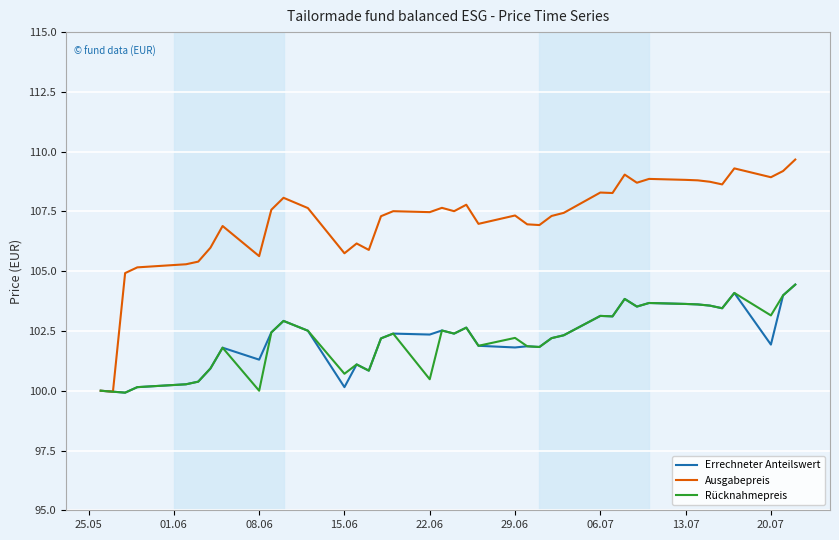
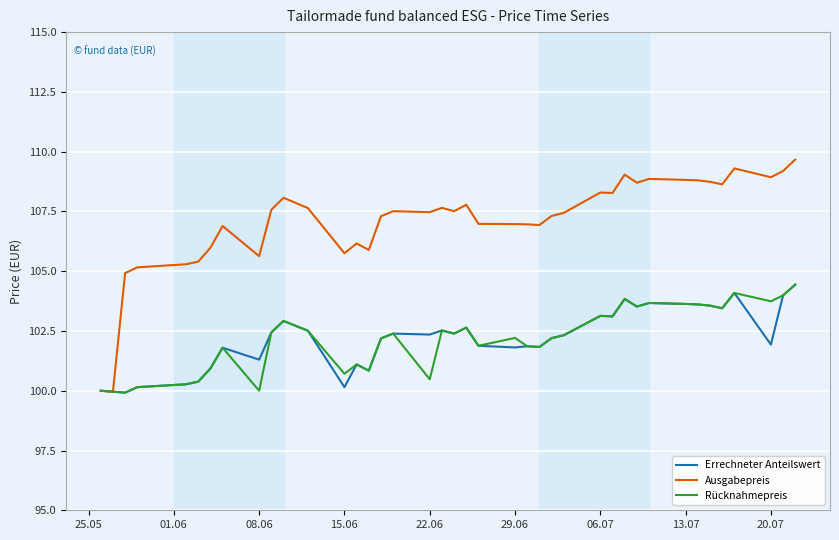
Ausgabepreis, 29.06: 107.3 -> 107.0
Rücknahmepreis, 20.07: 103.2 -> 103.7
